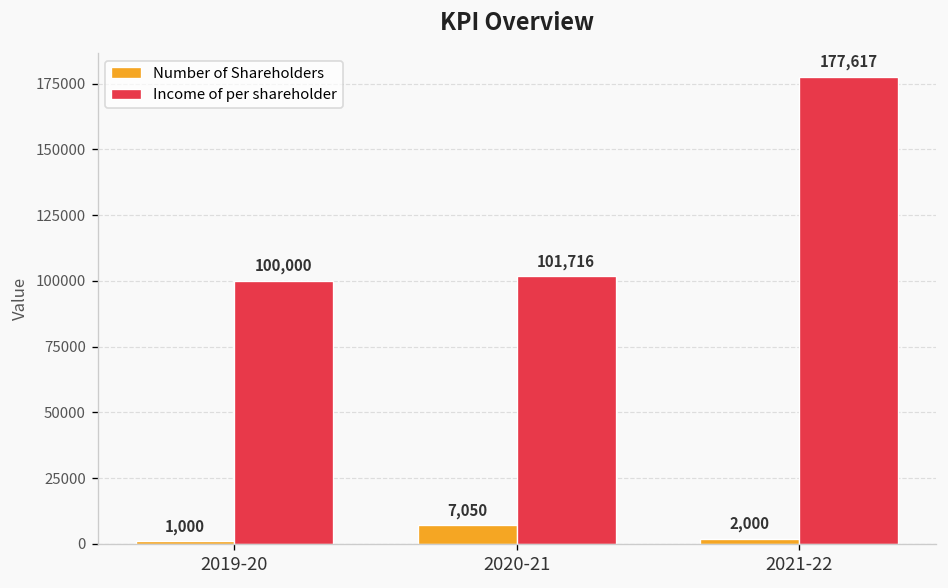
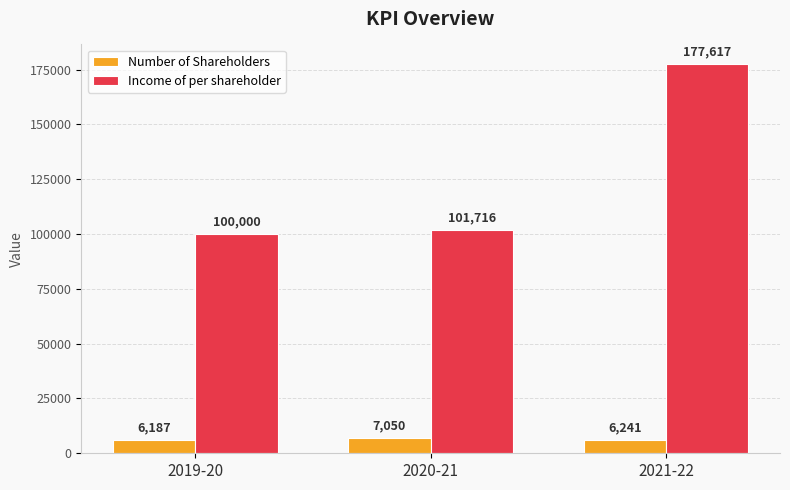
Number of Shareholders, 2019-20: 1,000 -> 6,187
Number of Shareholders, 2021-22: 2,000 -> 6,241
